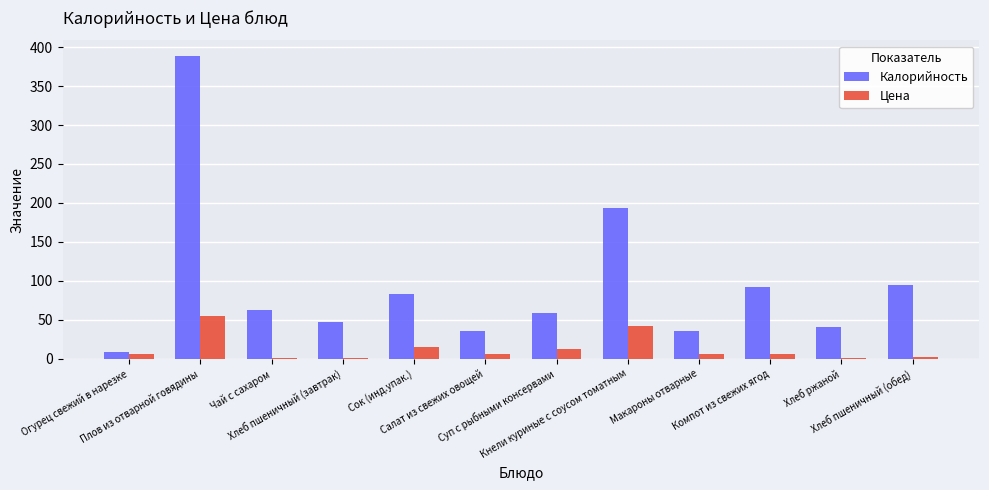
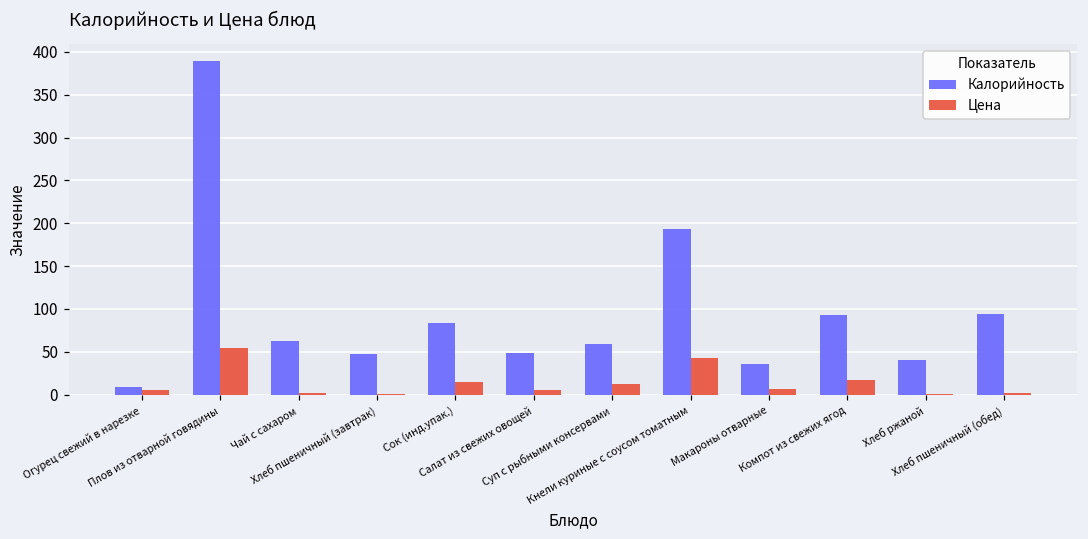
Калорийность, Салат из свежих овощей: 40 -> 50
Цена, Компот из свежих ягод: 10 -> 20
